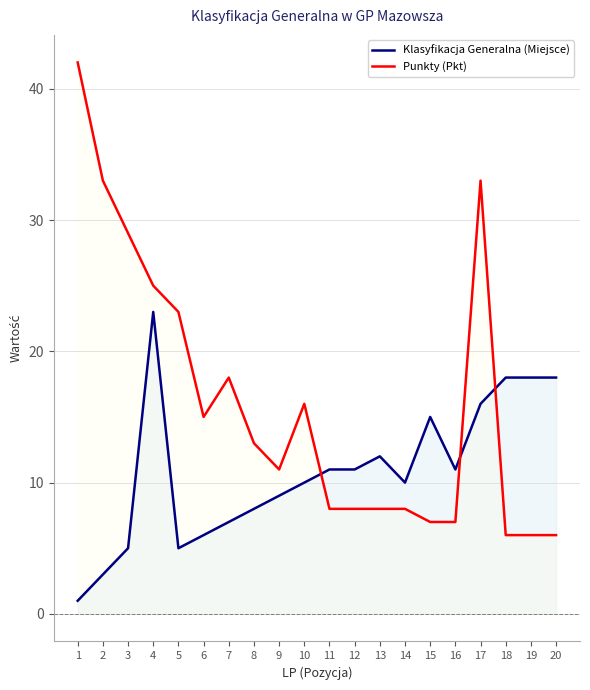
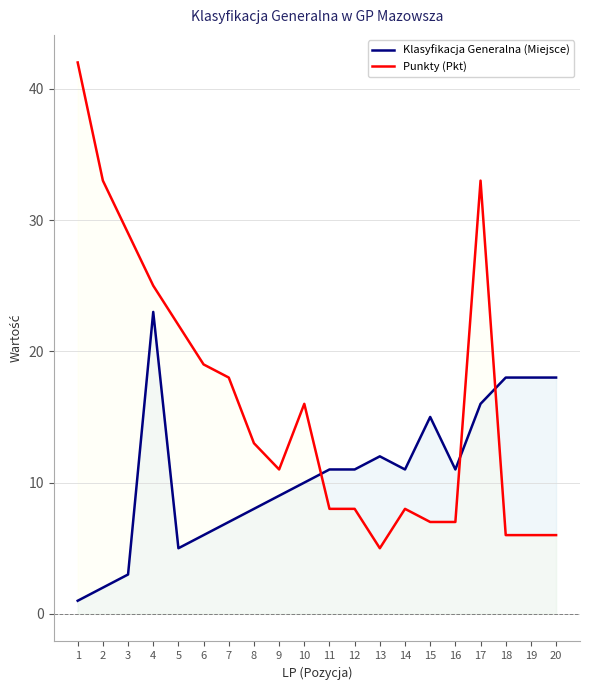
Klasyfikacja Generalna (Miejsce), 2: 3 -> 2
Klasyfikacja Generalna (Miejsce), 3: 5 -> 3
Punkty (Pkt), 5: 23 -> 22
Punkty (Pkt), 6: 15 -> 19
Punkty (Pkt), 13: 8 -> 5
Klasyfikacja Generalna (Miejsce), 14: 10 -> 11
